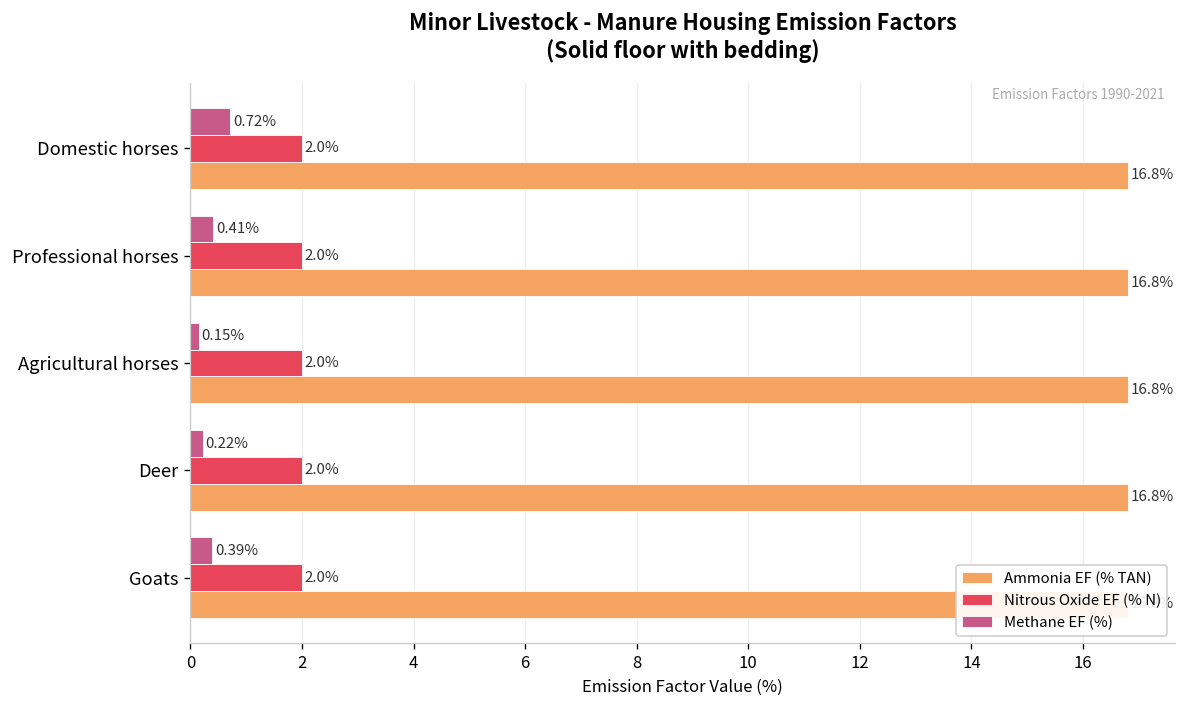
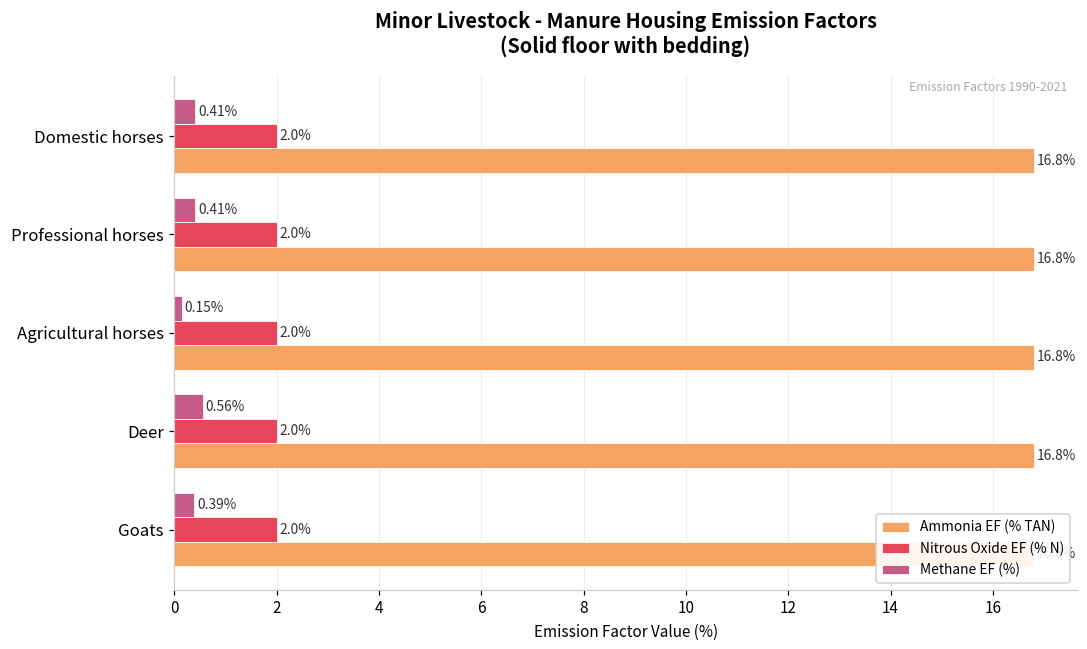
Methane EF (%), Domestic horses: 0.72% -> 0.41%
Methane EF (%), Deer: 0.22% -> 0.56%
